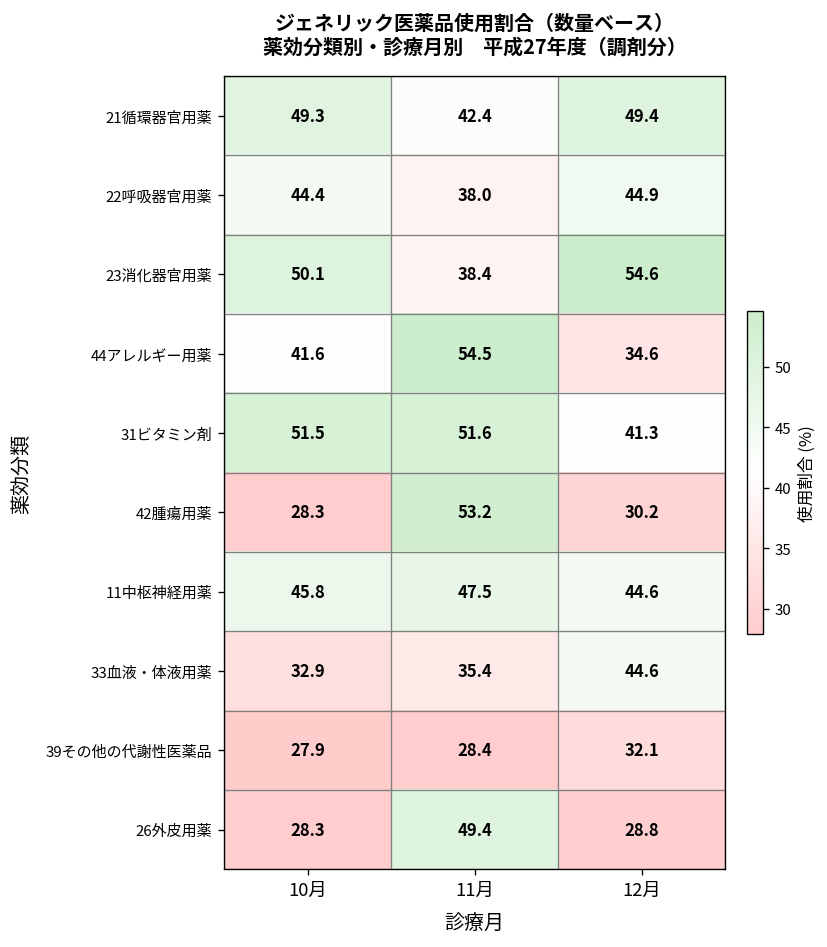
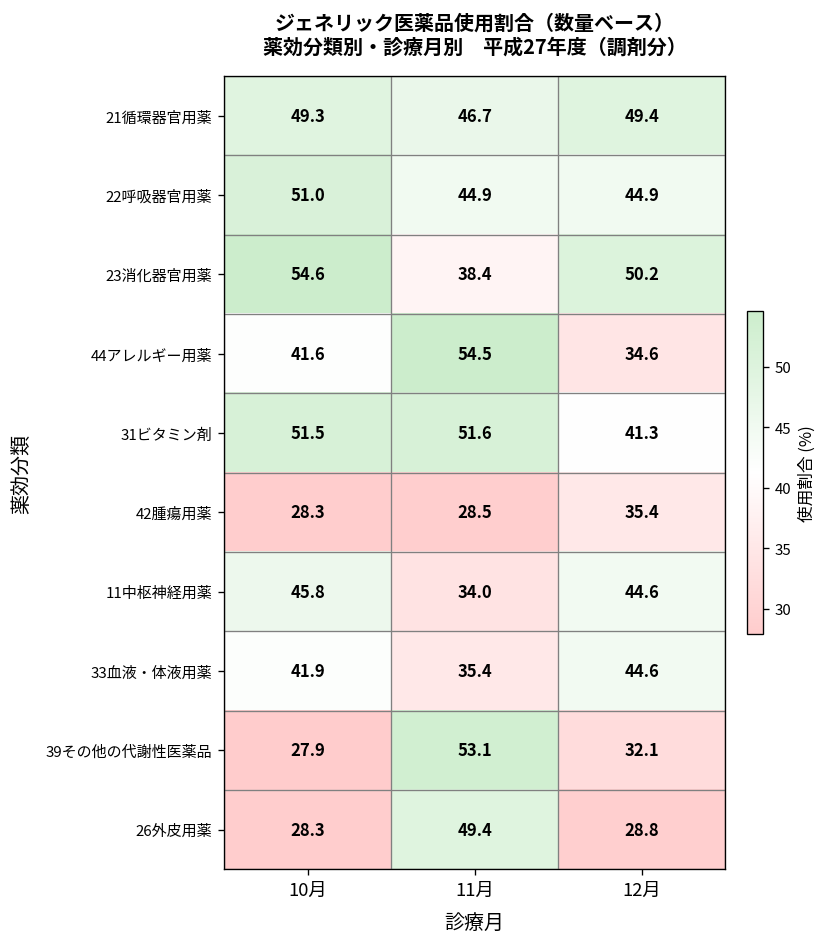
21循環器官用薬, 11月: 42.4 -> 46.7
22呼吸器官用薬, 10月: 44.4 -> 51.0
22呼吸器官用薬, 11月: 38.0 -> 44.9
23消化器官用薬, 10月: 50.1 -> 54.6
23消化器官用薬, 12月: 54.6 -> 50.2
42腫瘍用薬, 11月: 53.2 -> 28.5
42腫瘍用薬, 12月: 30.2 -> 35.4
11中枢神経用薬, 11月: 47.5 -> 34.0
33血液・体液用薬, 10月: 32.9 -> 41.9
39その他の代謝性医薬品, 11月: 28.4 -> 53.1
